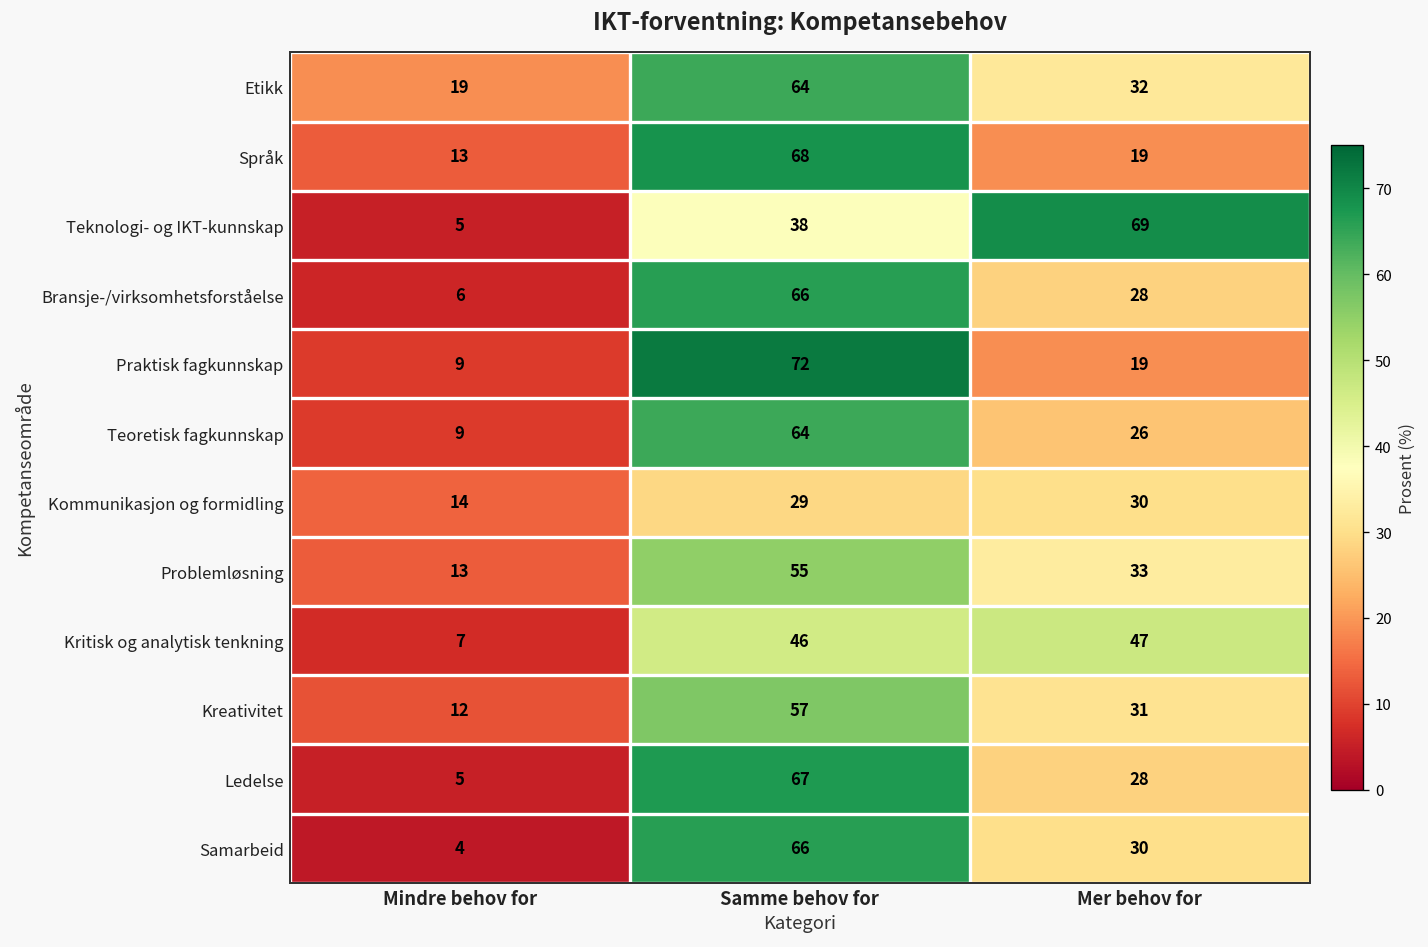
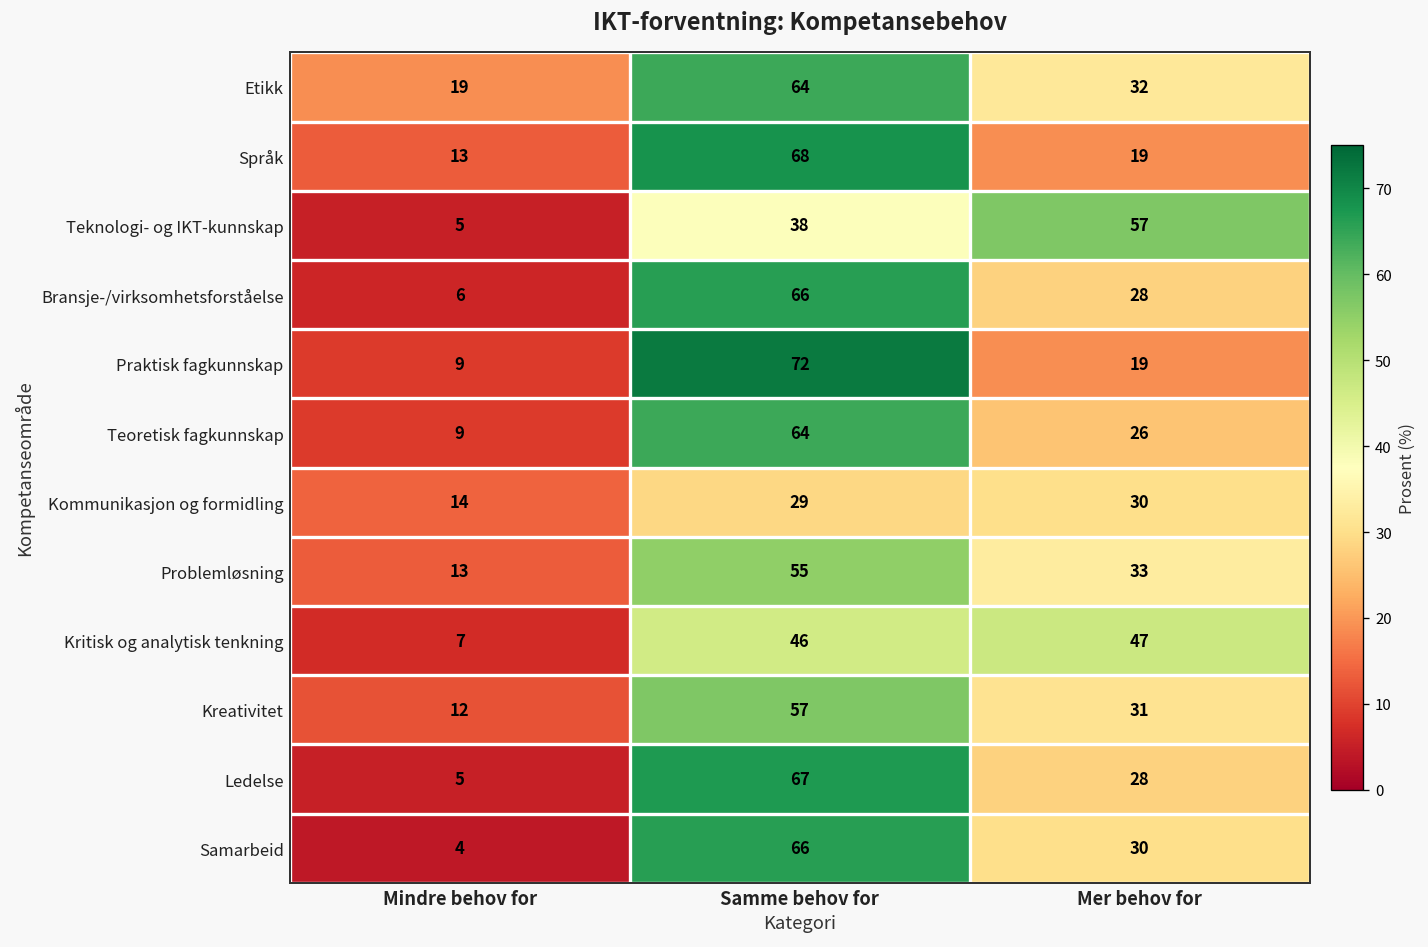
Teknologi- og IKT-kunnskap, Mer behov for: 69 -> 57
